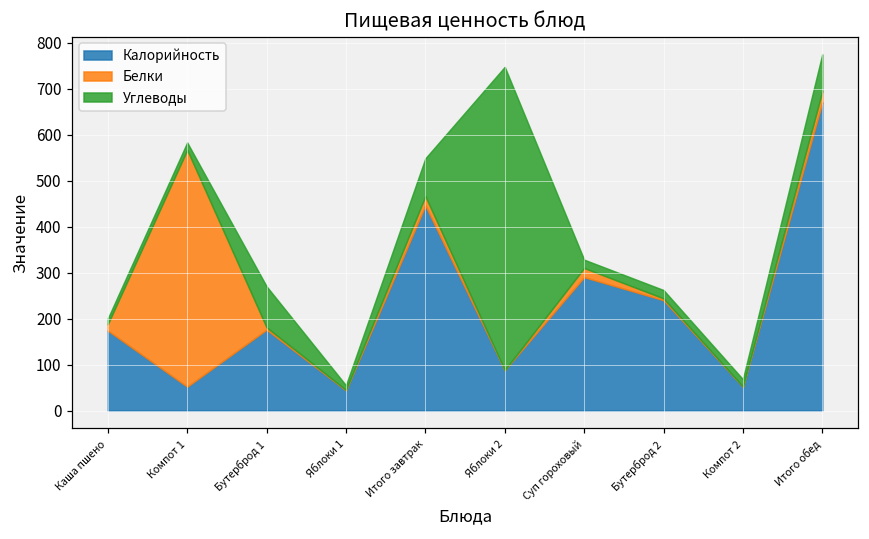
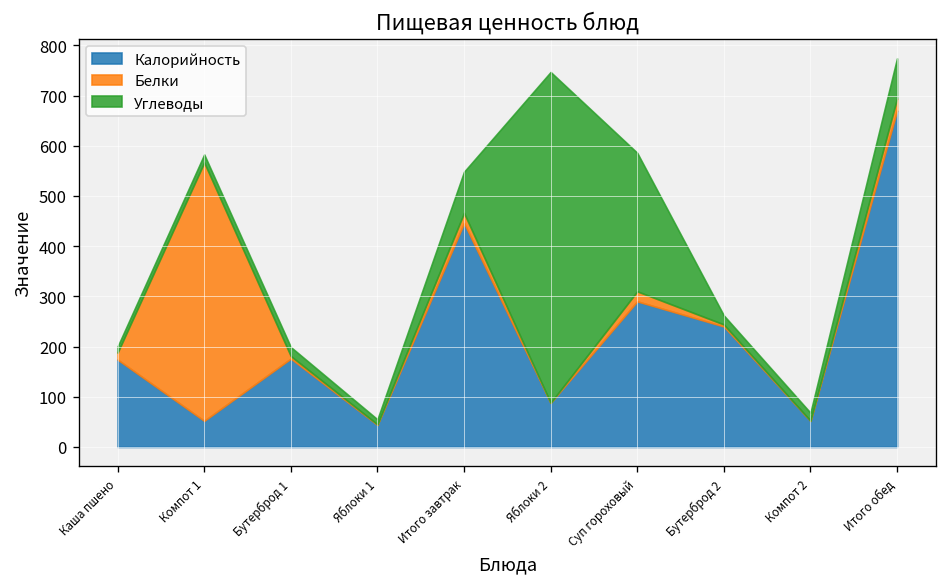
Углеводы, Бутерброд 1: 90 -> 20
Углеводы, Суп гороховый: 20 -> 280
